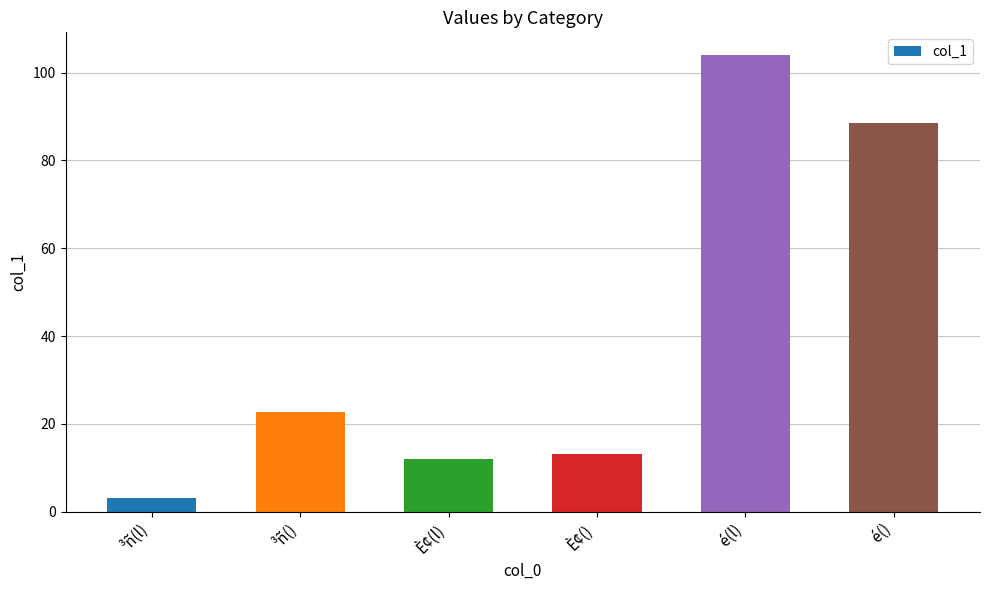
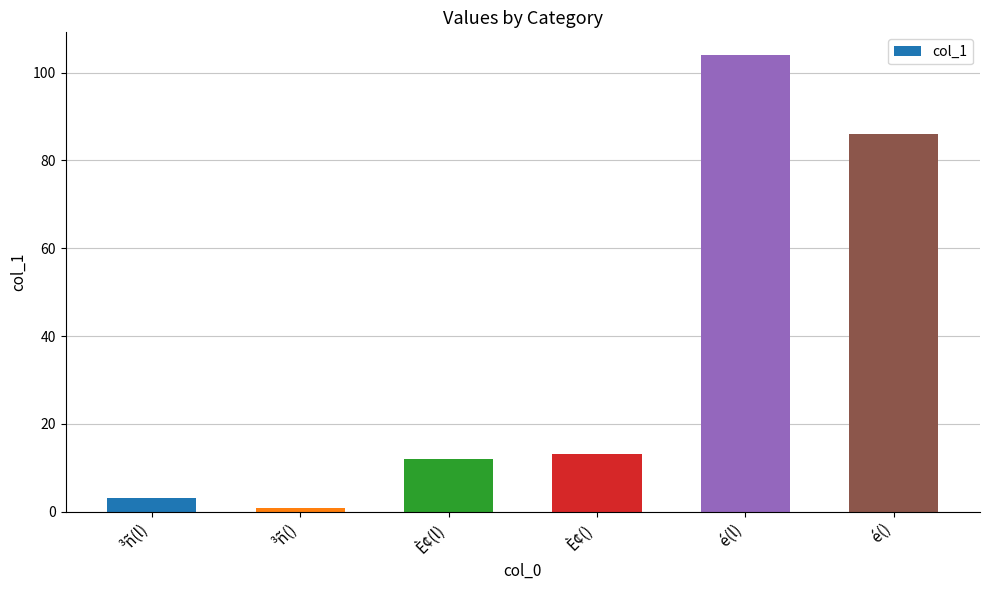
³ñ(): 23 -> 1
é(): 89 -> 86
